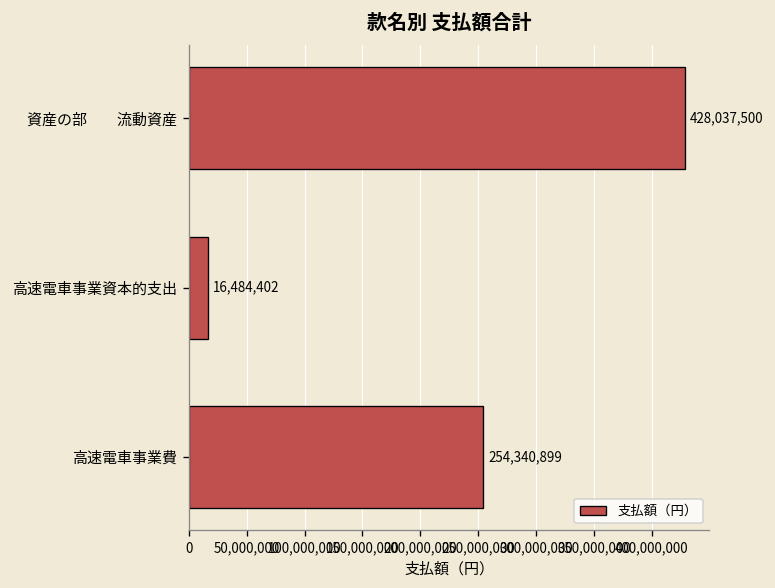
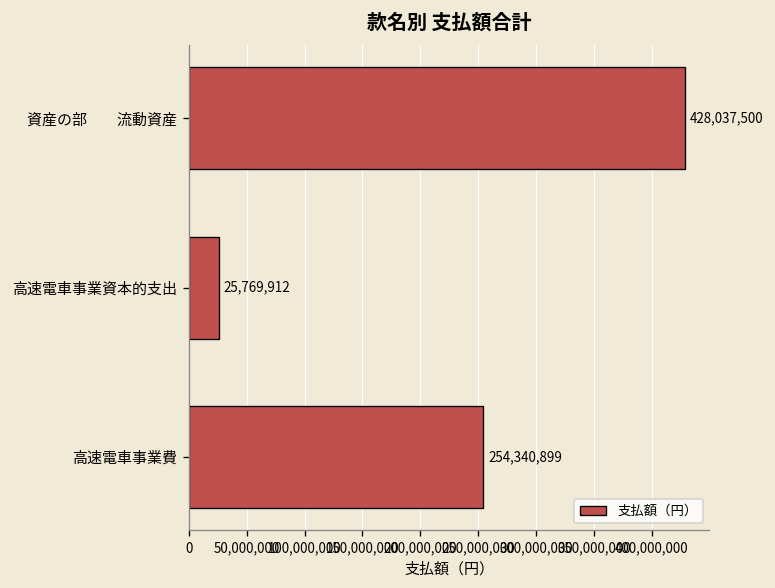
高速電車事業資本的支出: 16,484,402 -> 25,769,912
